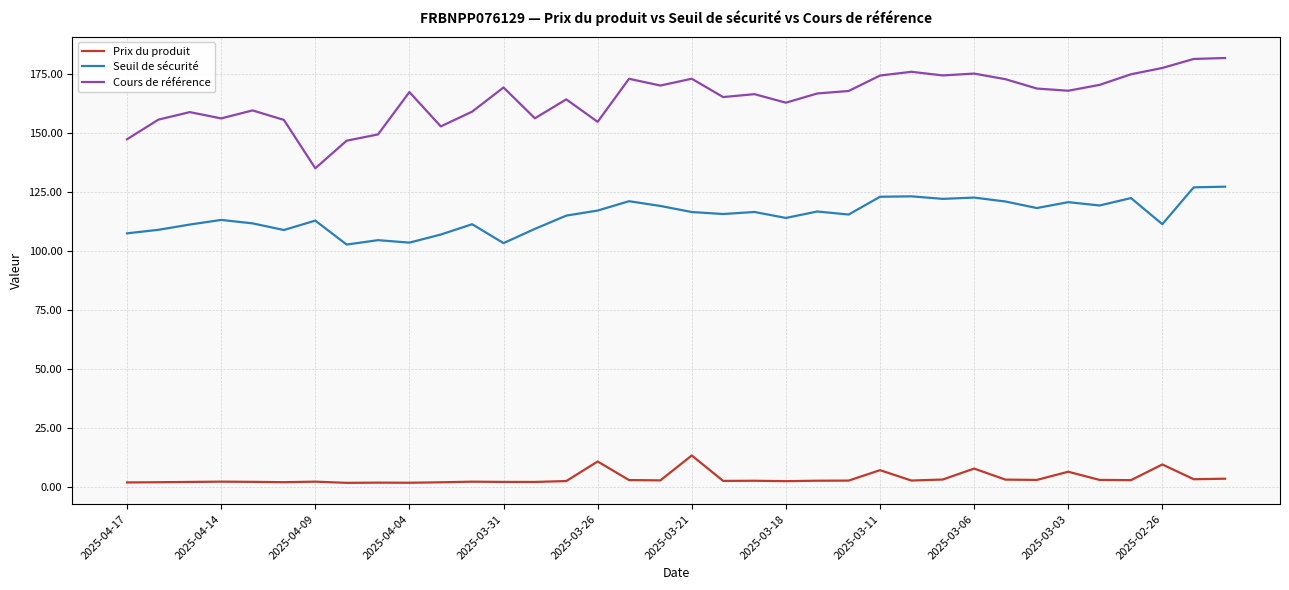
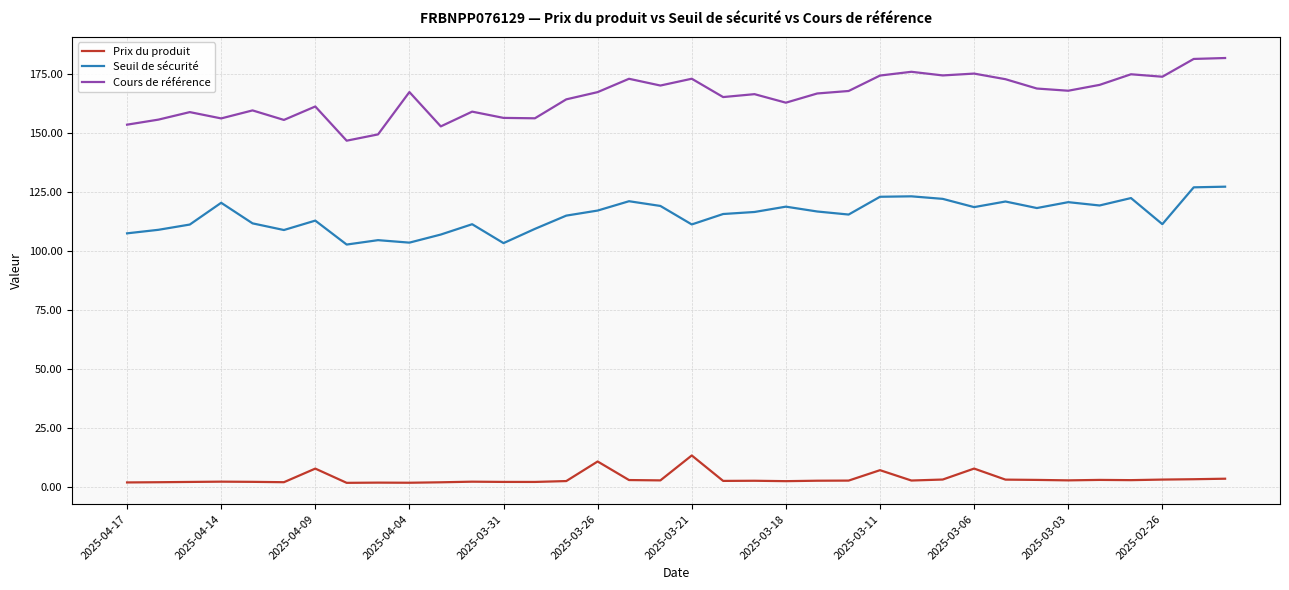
Cours de référence, 2025-04-17: 147 -> 153
Seuil de sécurité, 2025-04-14: 113 -> 120
Prix du produit, 2025-04-09: 2 -> 8
Cours de référence, 2025-04-09: 135 -> 161
Cours de référence, 2025-03-31: 169 -> 156
Cours de référence, 2025-03-26: 155 -> 167
Seuil de sécurité, 2025-03-21: 116 -> 111
Seuil de sécurité, 2025-03-18: 114 -> 119
Seuil de sécurité, 2025-03-06: 122 -> 118
Prix du produit, 2025-03-03: 6 -> 3
Prix du produit, 2025-02-26: 10 -> 3
Cours de référence, 2025-02-26: 177 -> 174
